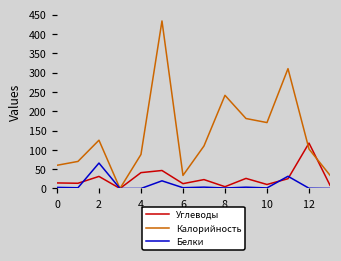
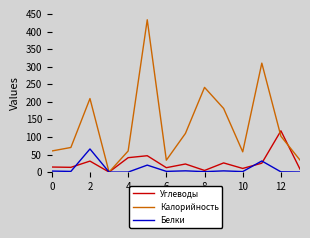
Калорийность, 2: 120 -> 210
Калорийность, 4: 90 -> 60
Калорийность, 10: 170 -> 60
